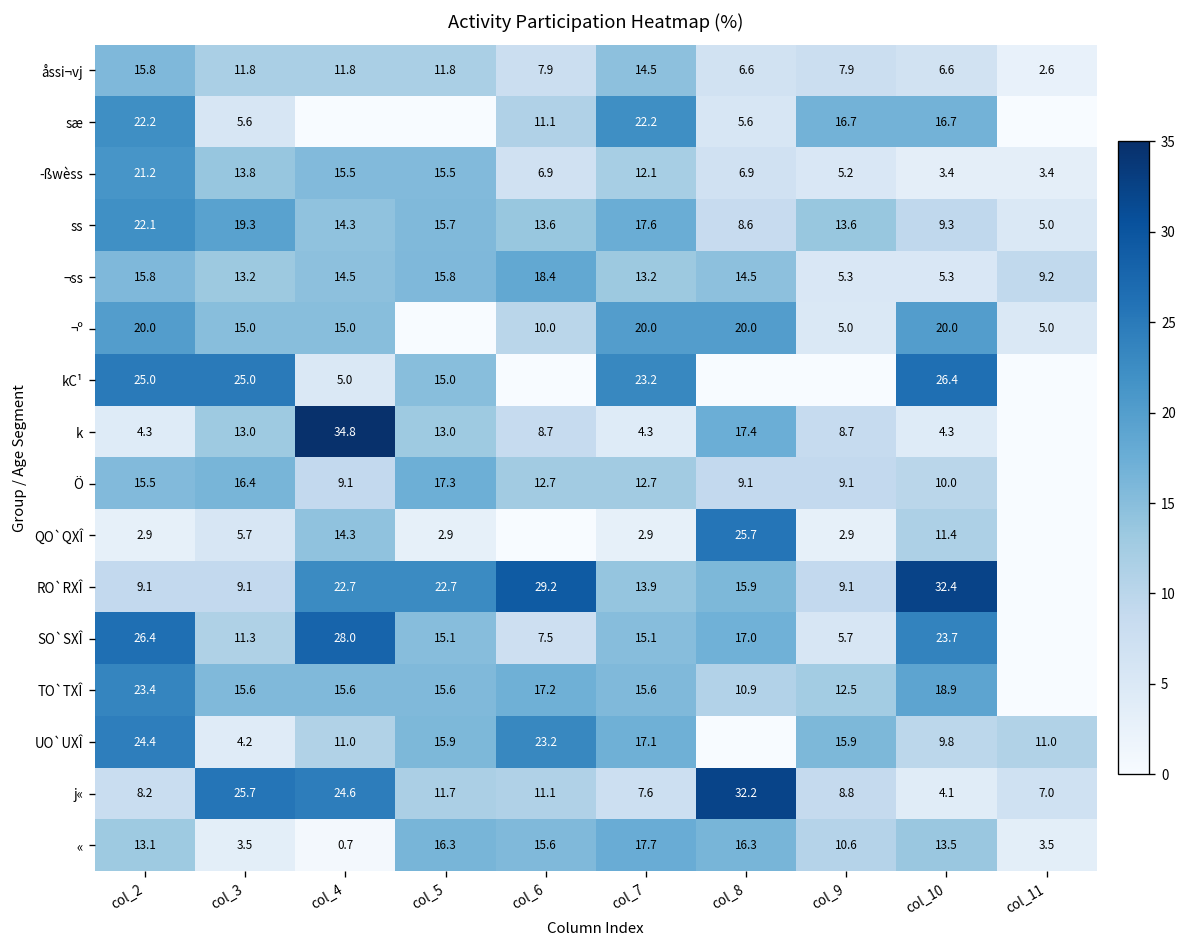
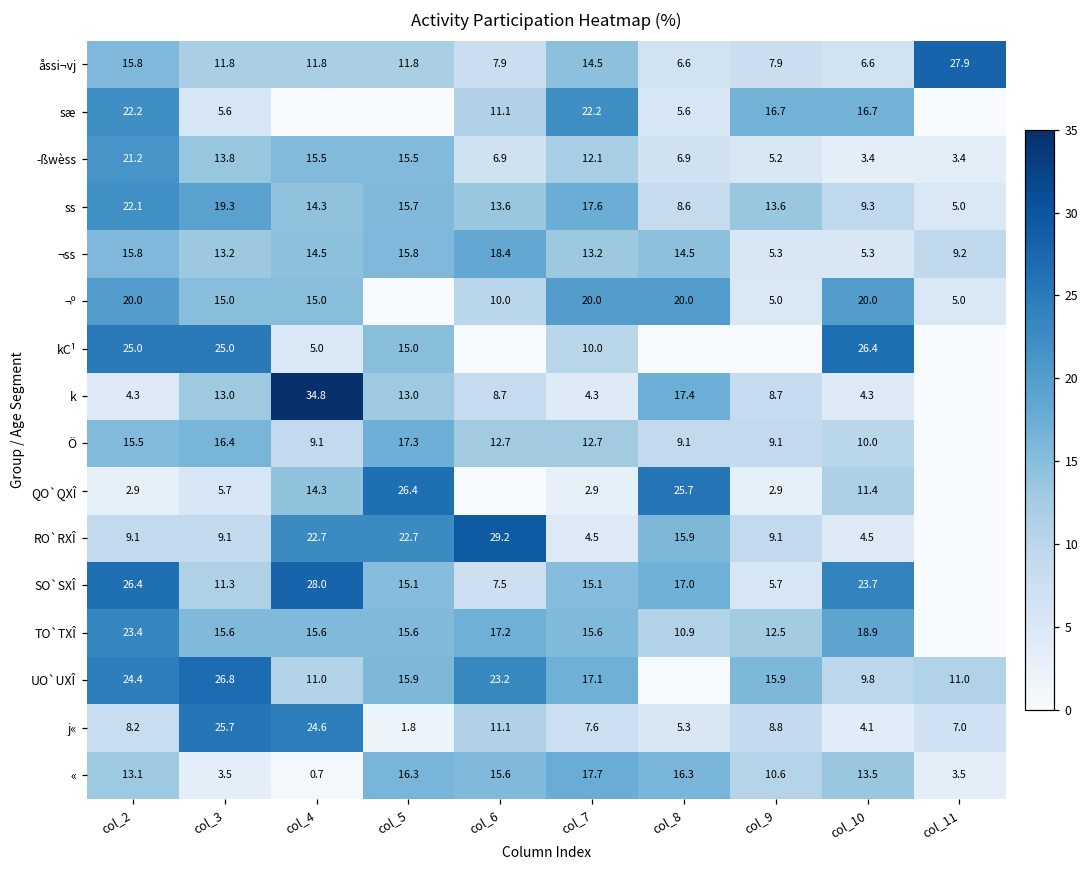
åssi¬vj, col_11: 2.6 -> 27.9
kC¹, col_7: 23.2 -> 10.0
QO`QXÎ, col_5: 2.9 -> 26.4
RO`RXÎ, col_7: 13.9 -> 4.5
RO`RXÎ, col_10: 32.4 -> 4.5
UO`UXÎ, col_3: 4.2 -> 26.8
j«, col_5: 11.7 -> 1.8
j«, col_8: 32.2 -> 5.3
